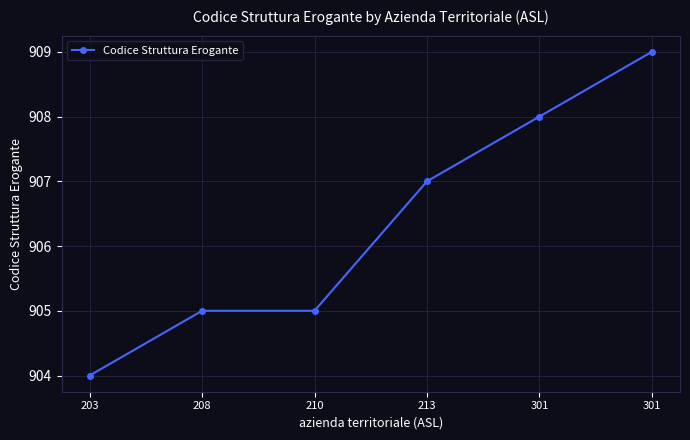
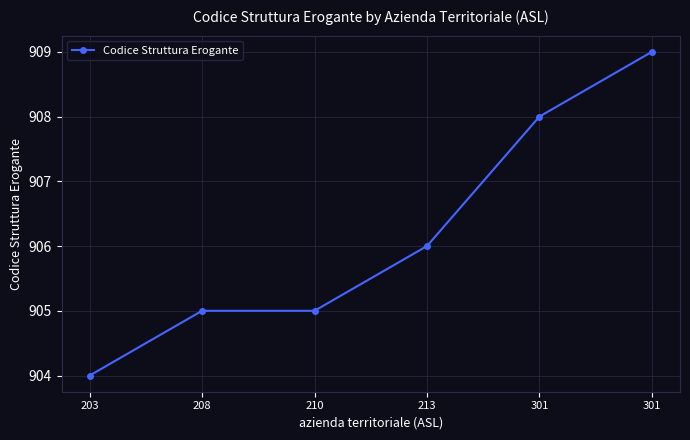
213: 907 -> 906
